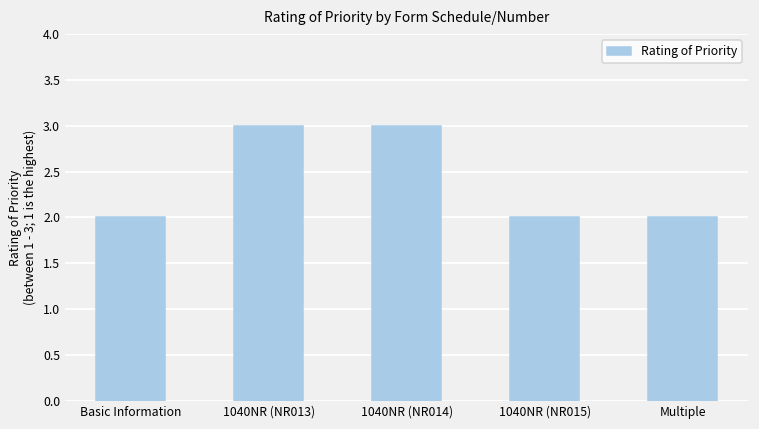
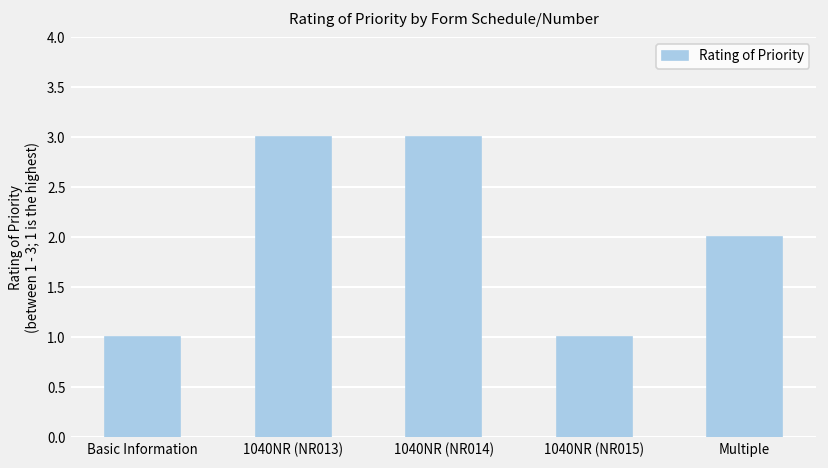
Basic Information: 2 -> 1
1040NR (NR015): 2 -> 1
